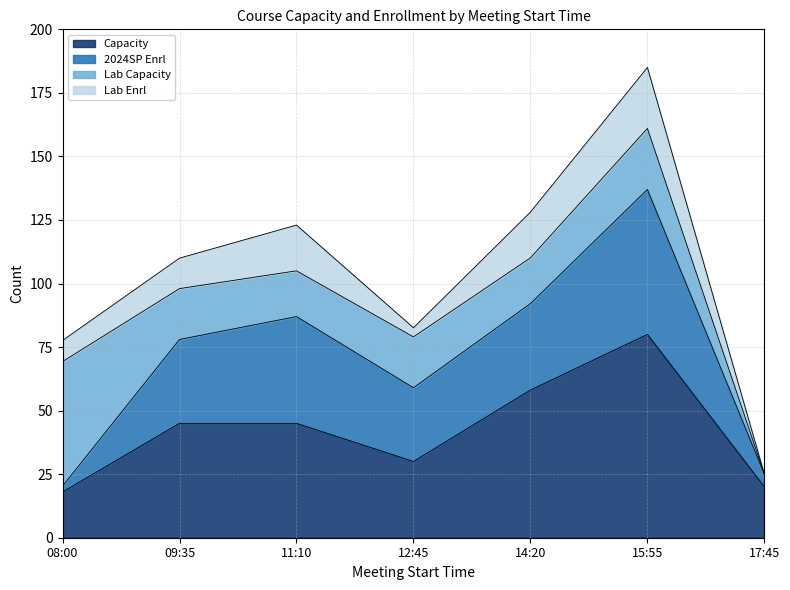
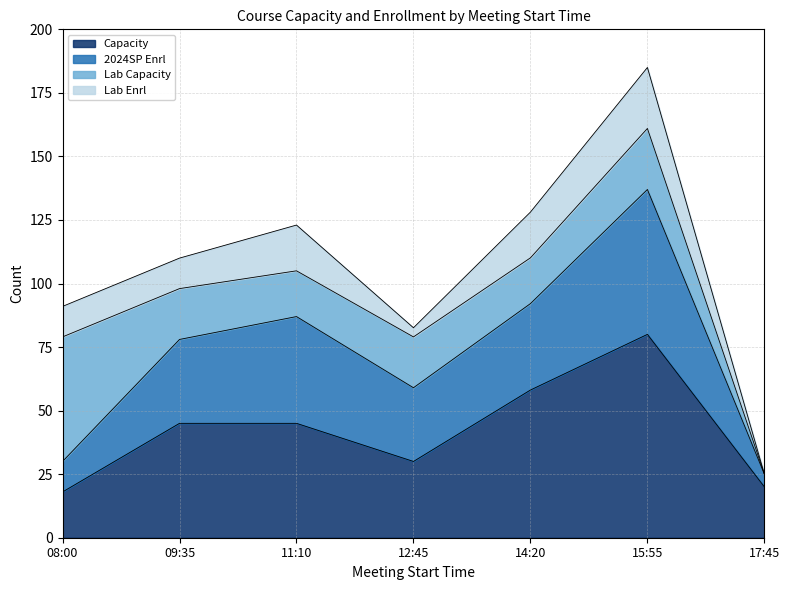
2024SP Enrl, 08:00: 2 -> 12
Lab Enrl, 08:00: 8 -> 12
